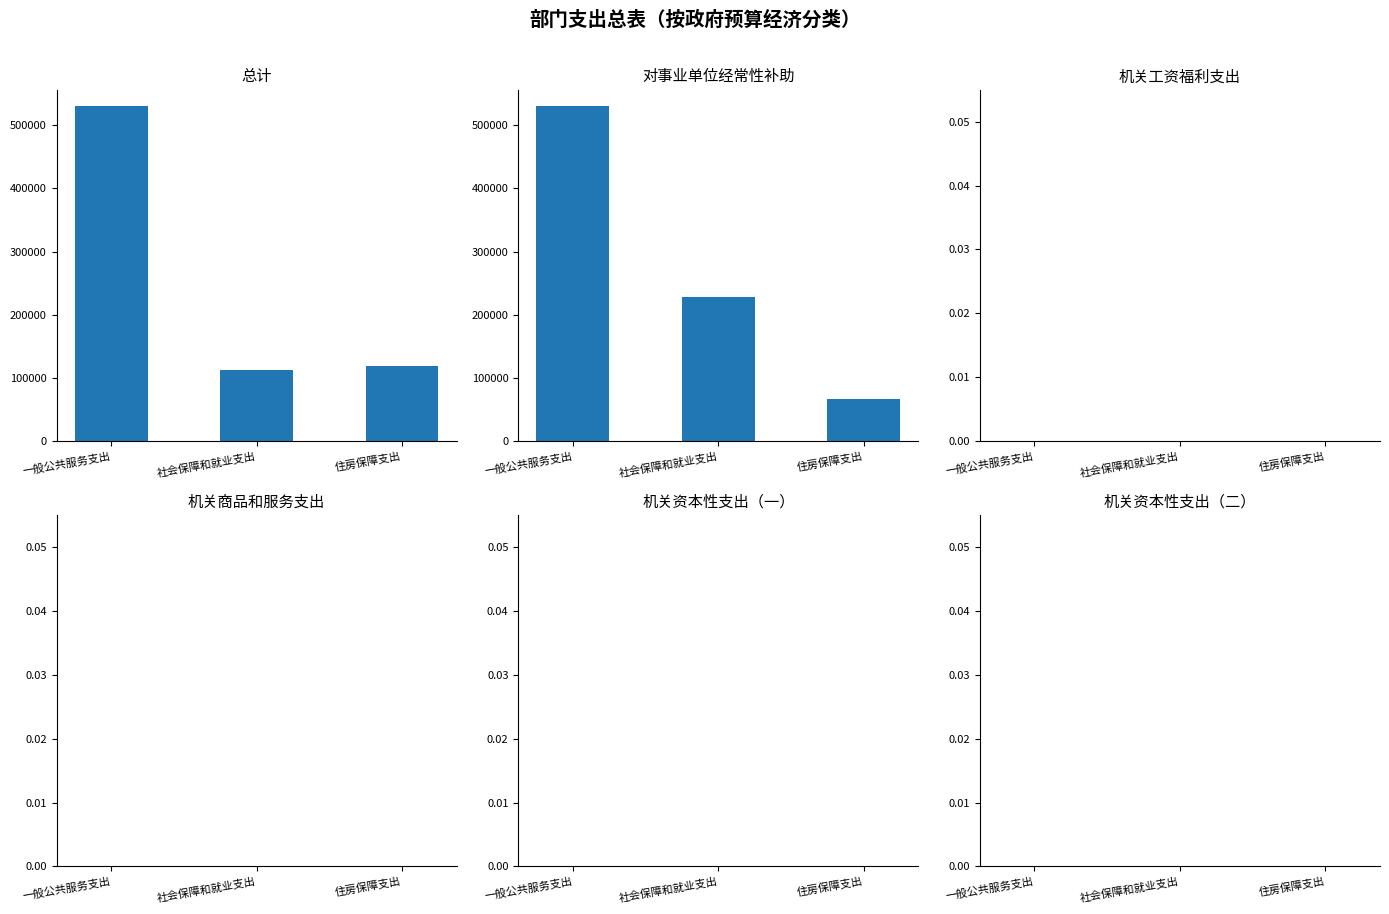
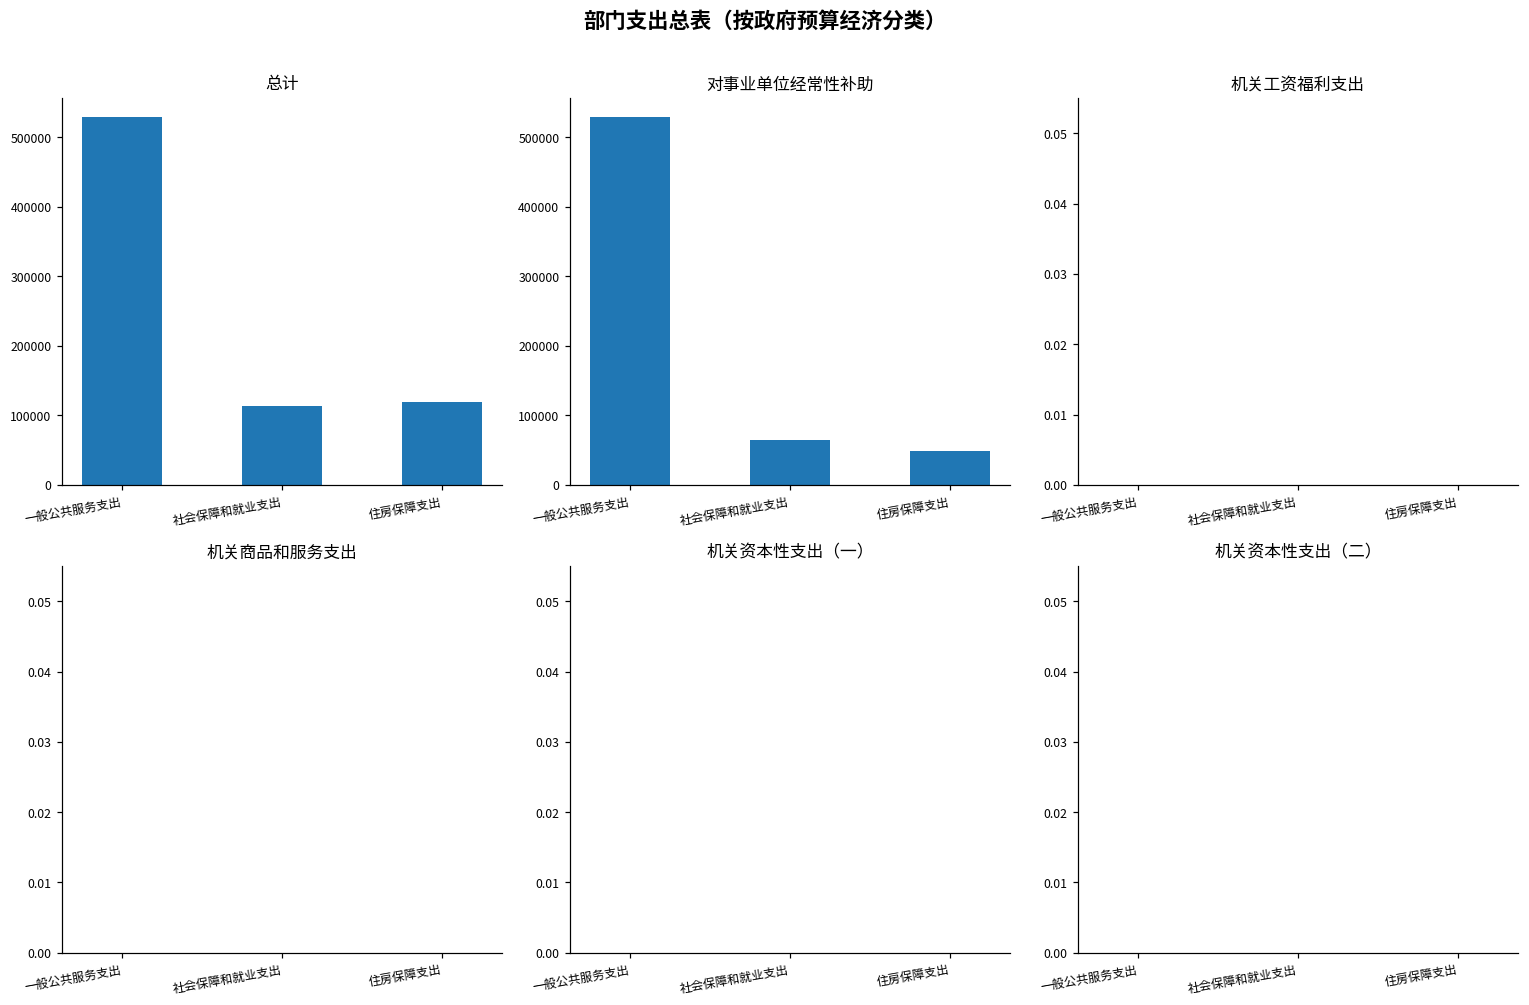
对事业单位经常性补助, 社会保障和就业支出: 230000 -> 60000
对事业单位经常性补助, 住房保障支出: 70000 -> 50000
